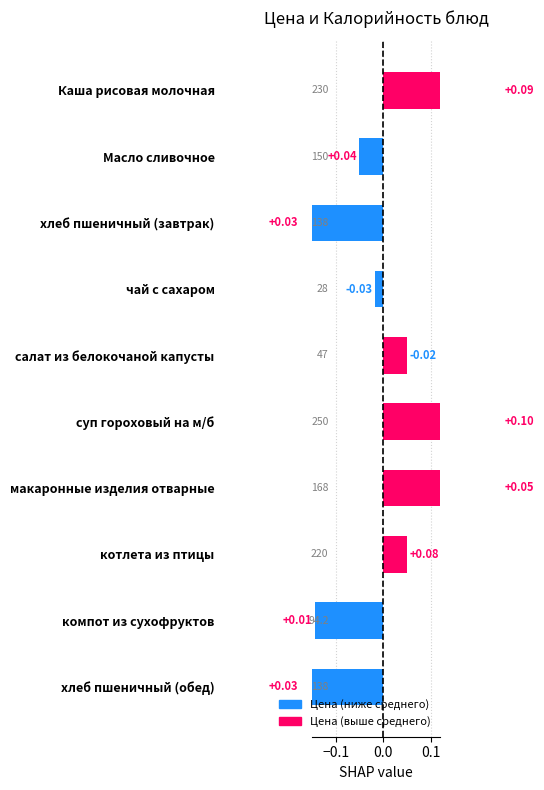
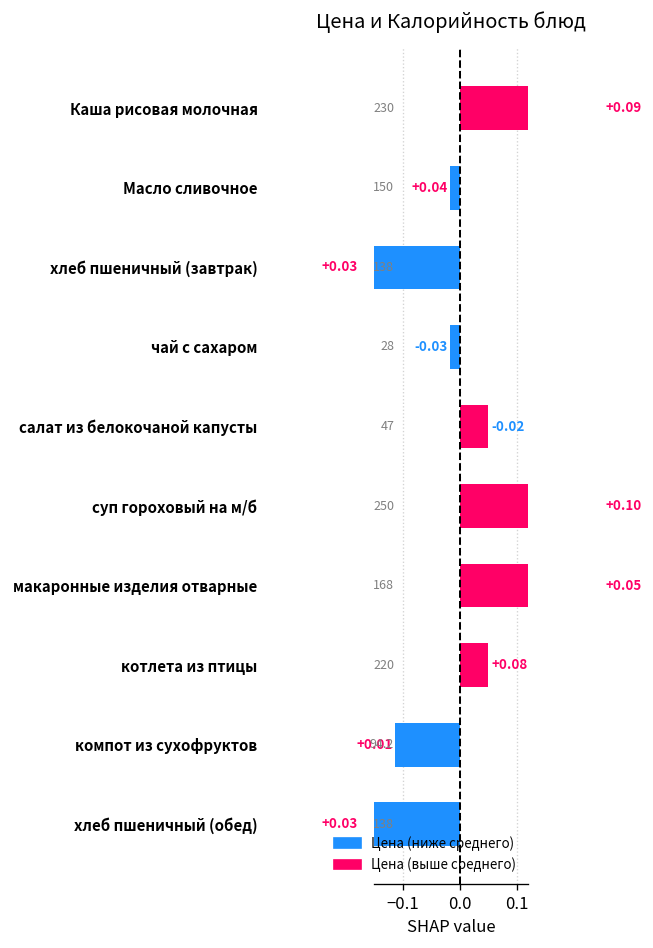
Масло сливочное: -0.05 -> -0.02
компот из сухофруктов: -0.14 -> -0.11
